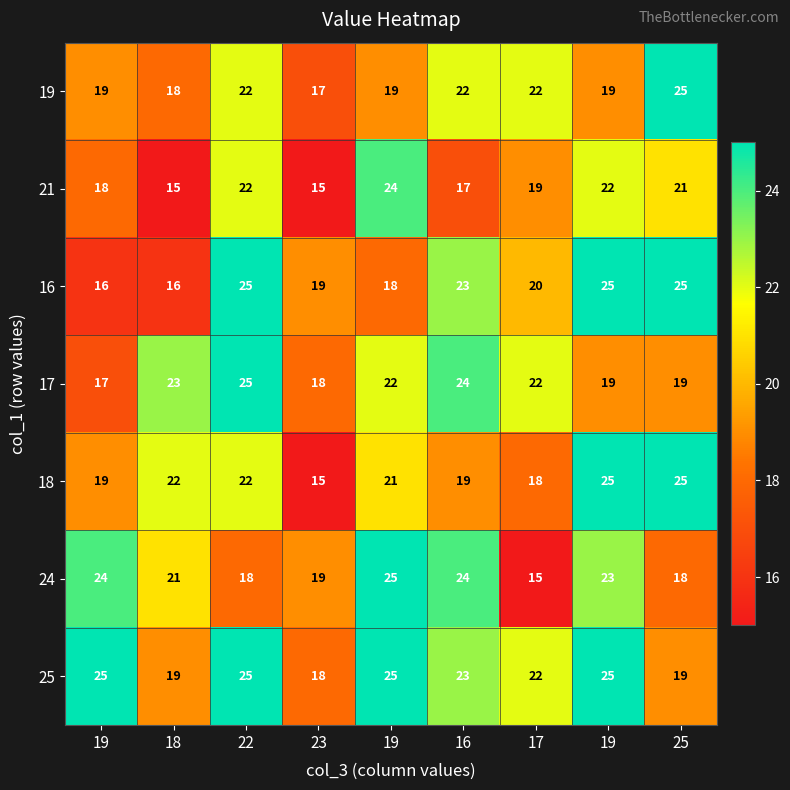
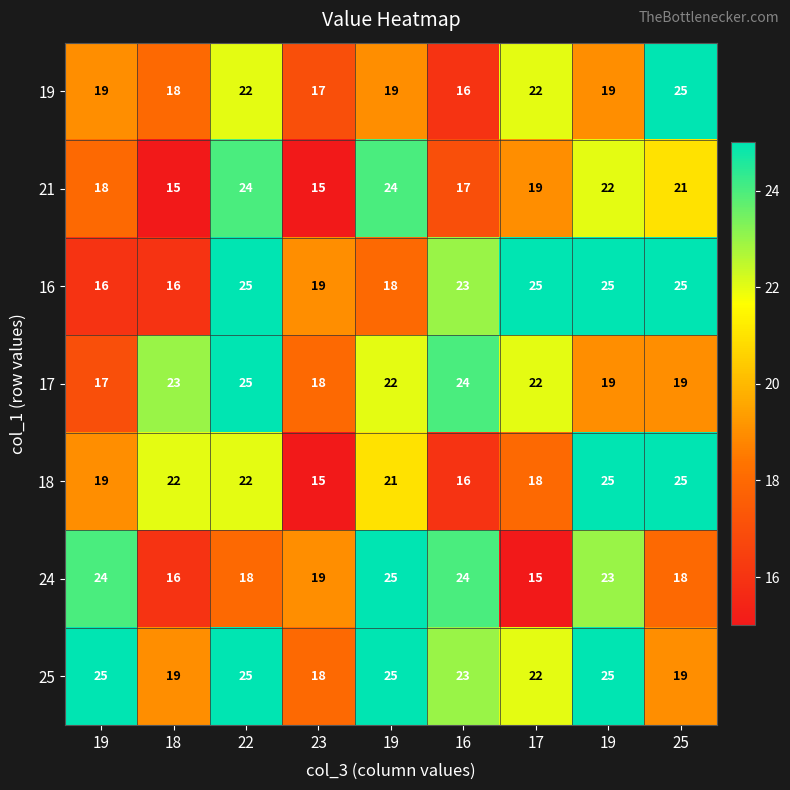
19, 16: 22 -> 16
21, 22: 22 -> 24
16, 17: 20 -> 25
18, 16: 19 -> 16
24, 18: 21 -> 16
